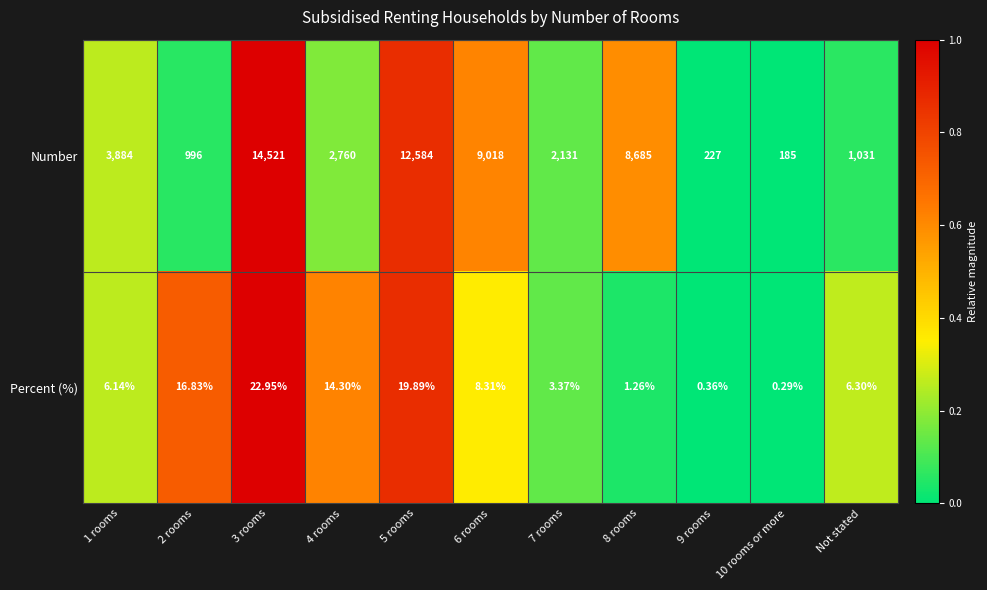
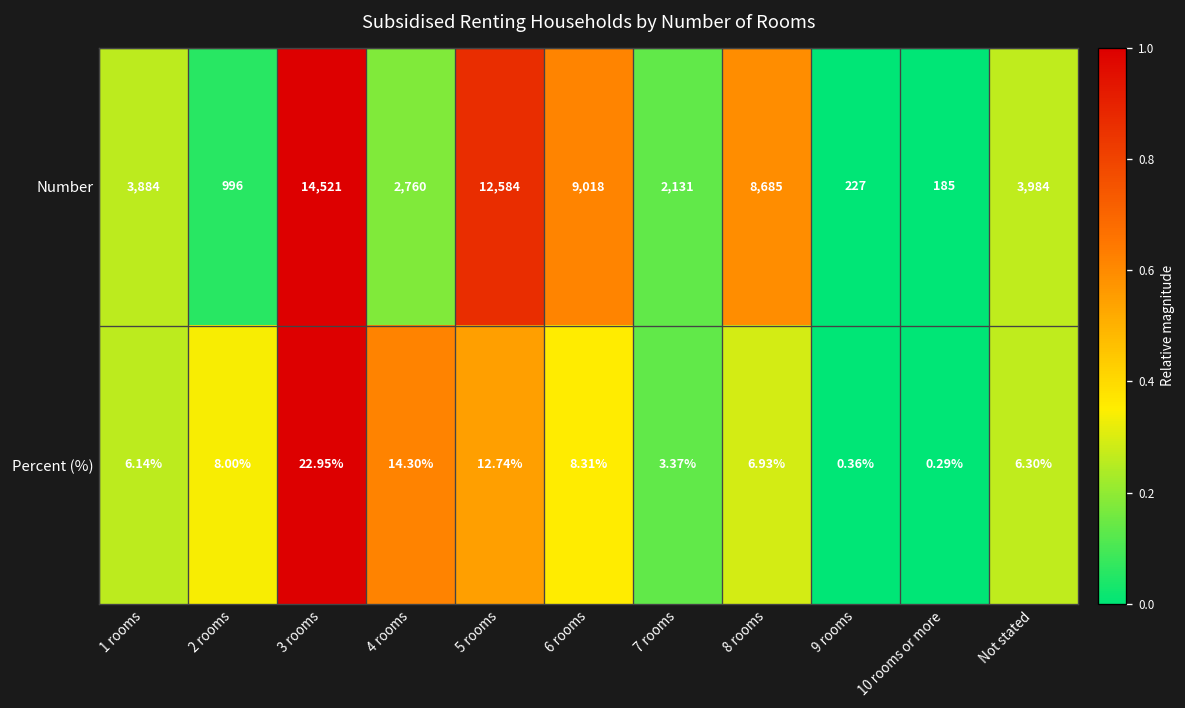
Number, Not stated: 1,031 -> 3,984
Percent (%), 2 rooms: 16.83% -> 8.00%
Percent (%), 5 rooms: 19.89% -> 12.74%
Percent (%), 8 rooms: 1.26% -> 6.93%
